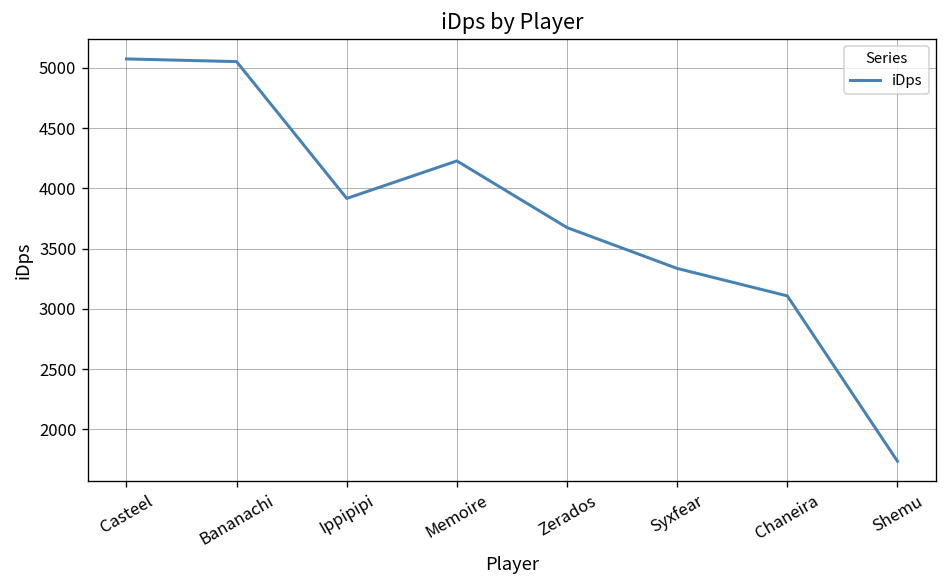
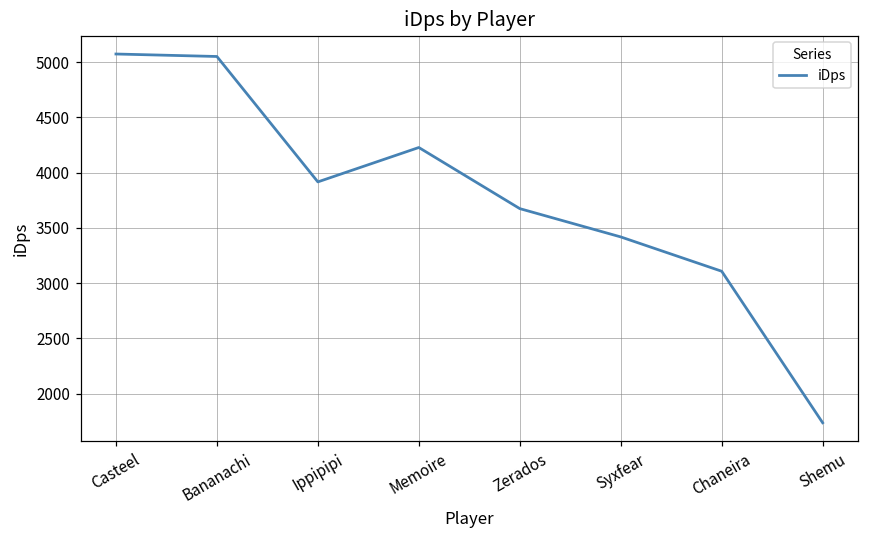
Syxfear: 3340 -> 3420
